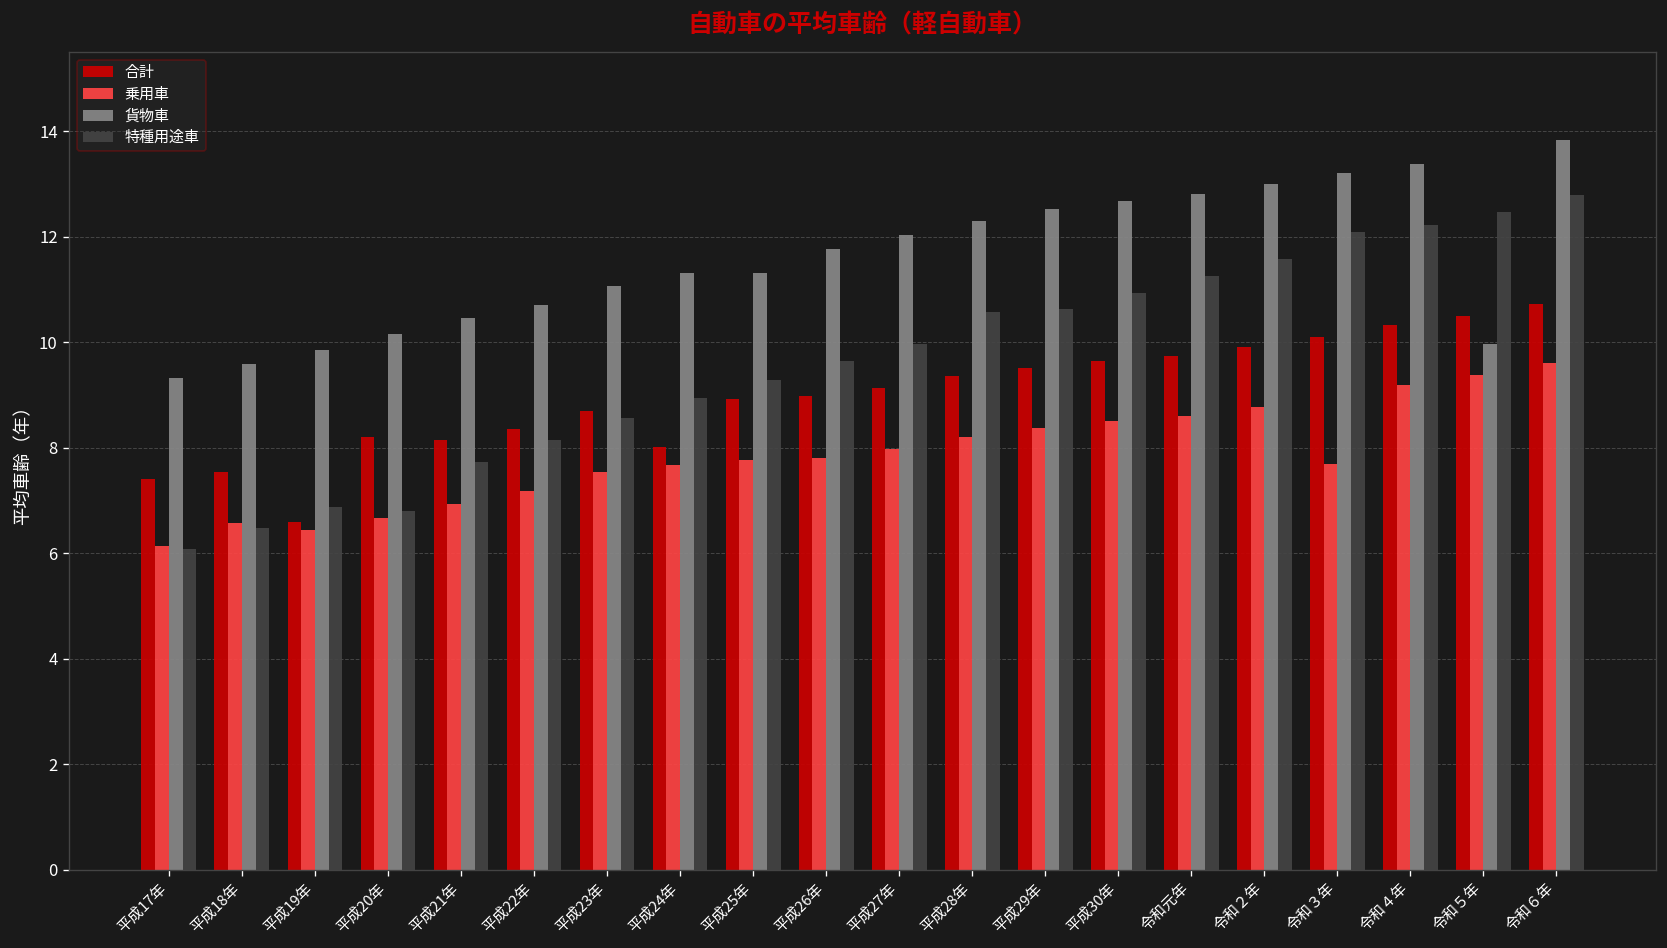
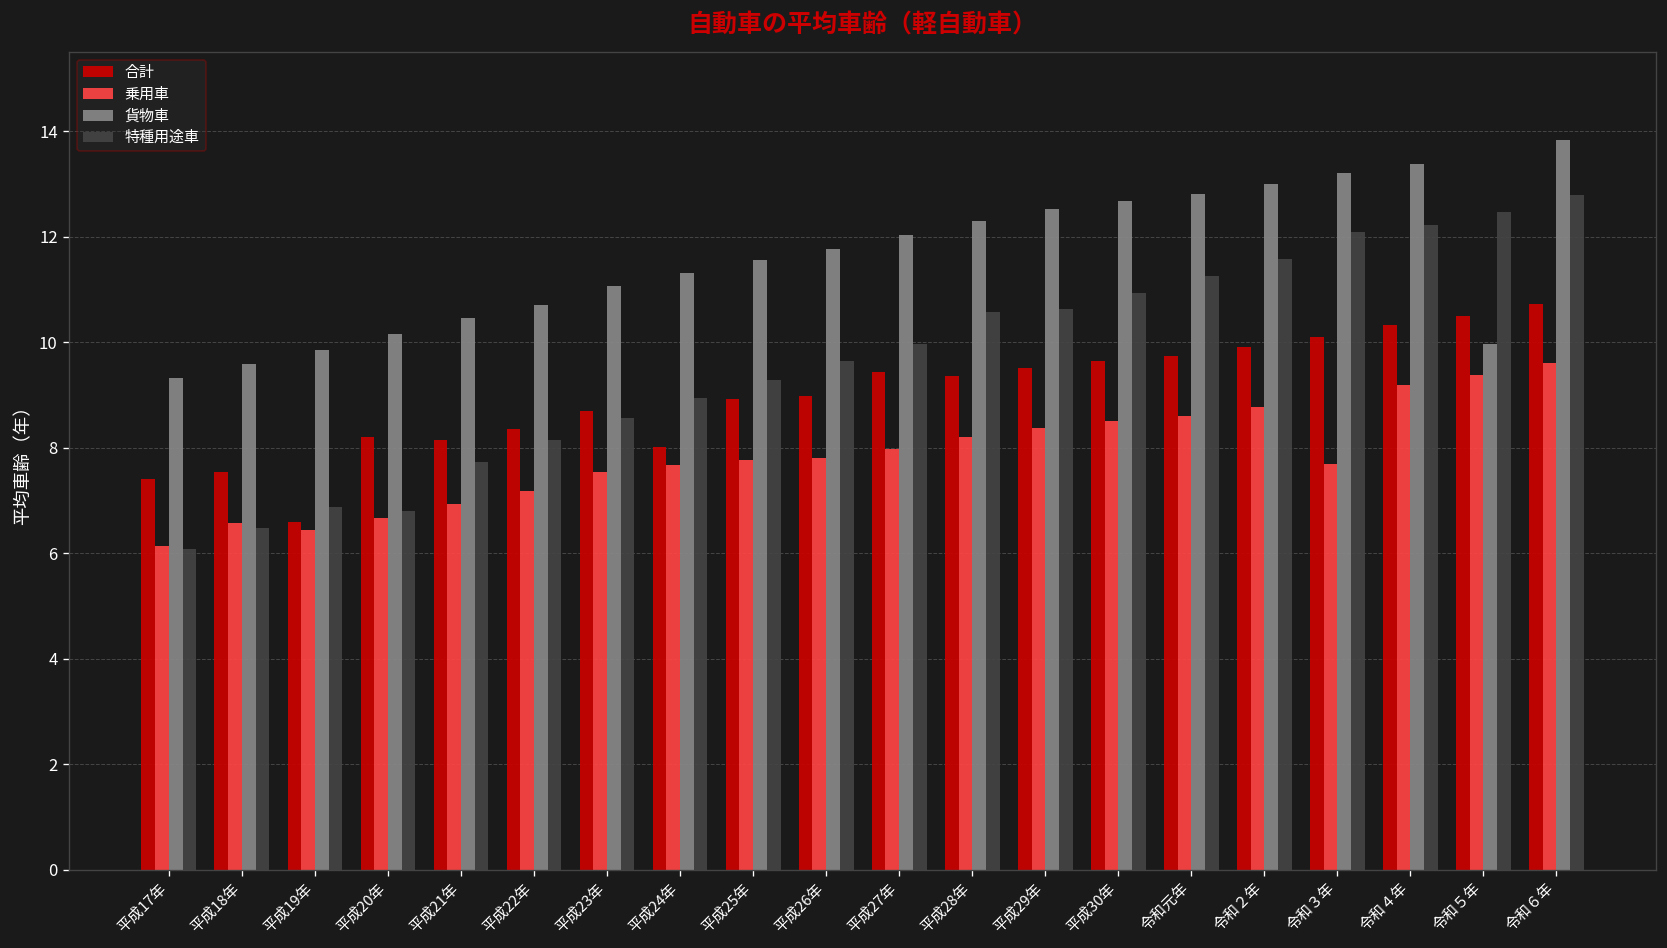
貨物車, 平成25年: 11.3 -> 11.6
合計, 平成27年: 9.1 -> 9.4
